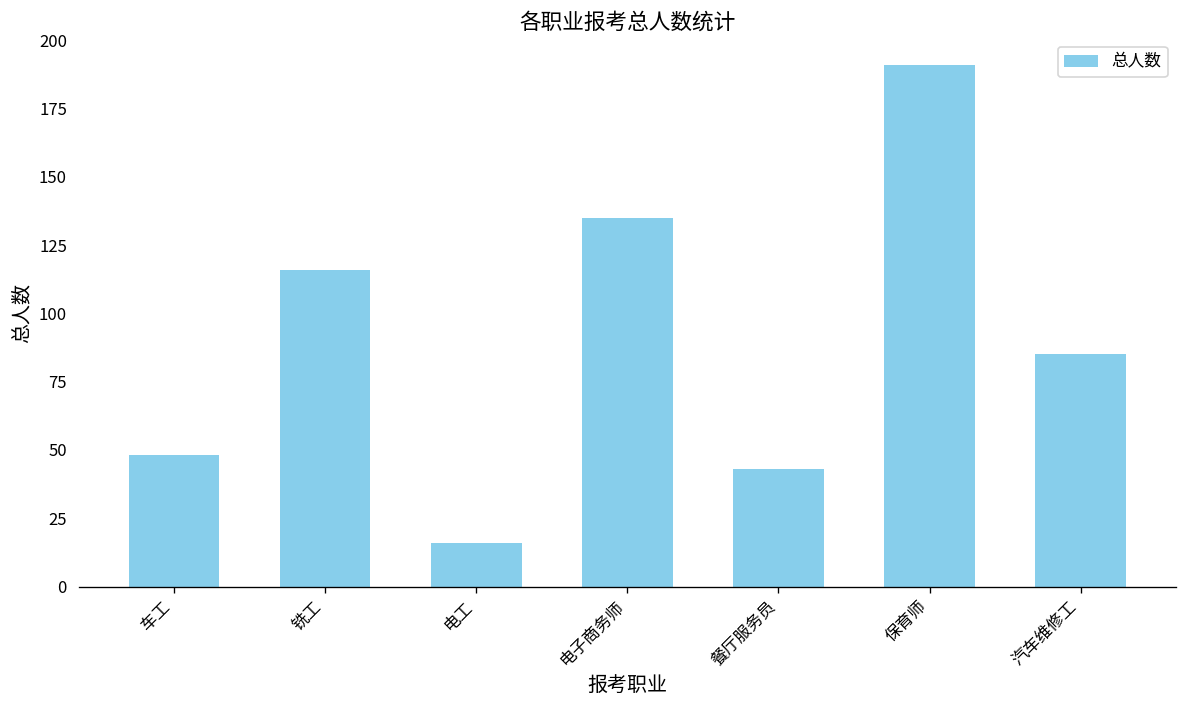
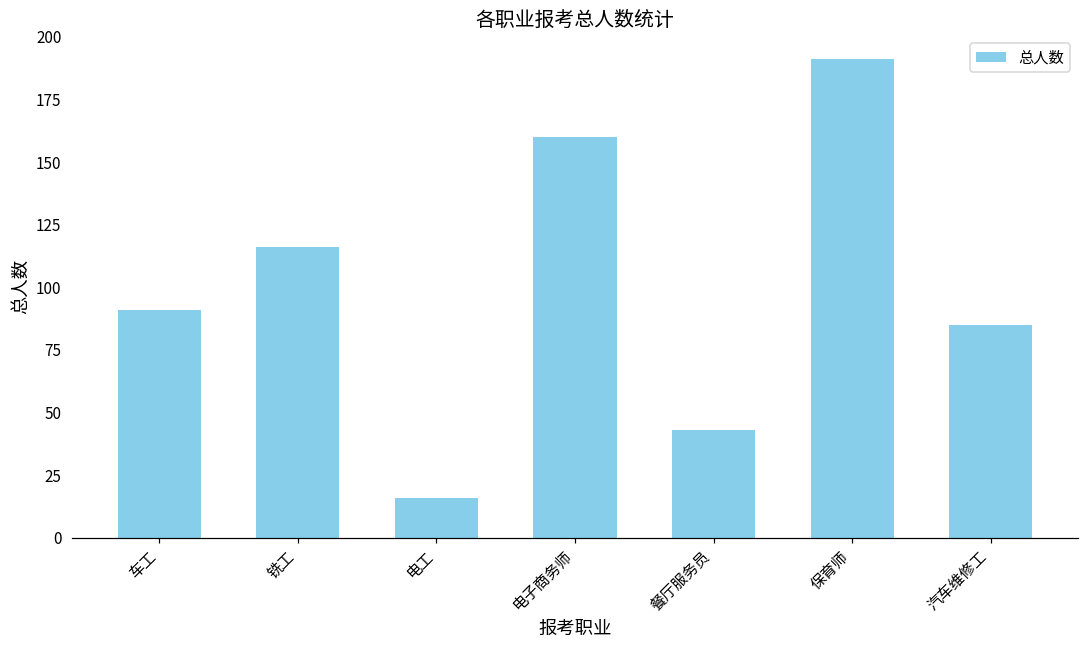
车工: 48 -> 91
电子商务师: 135 -> 160
